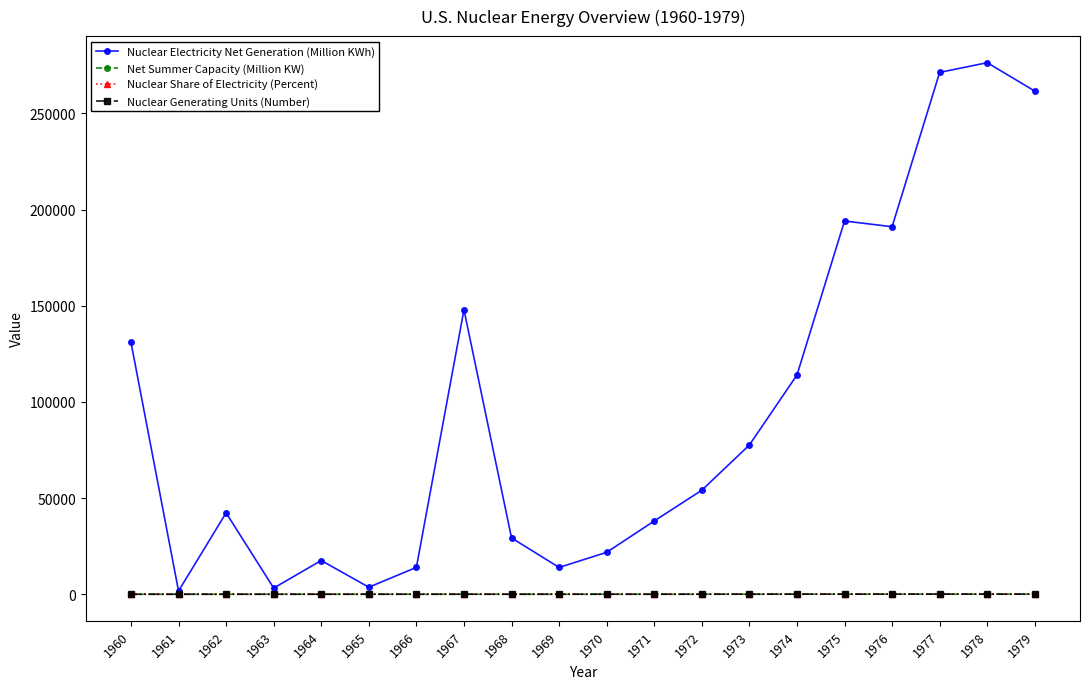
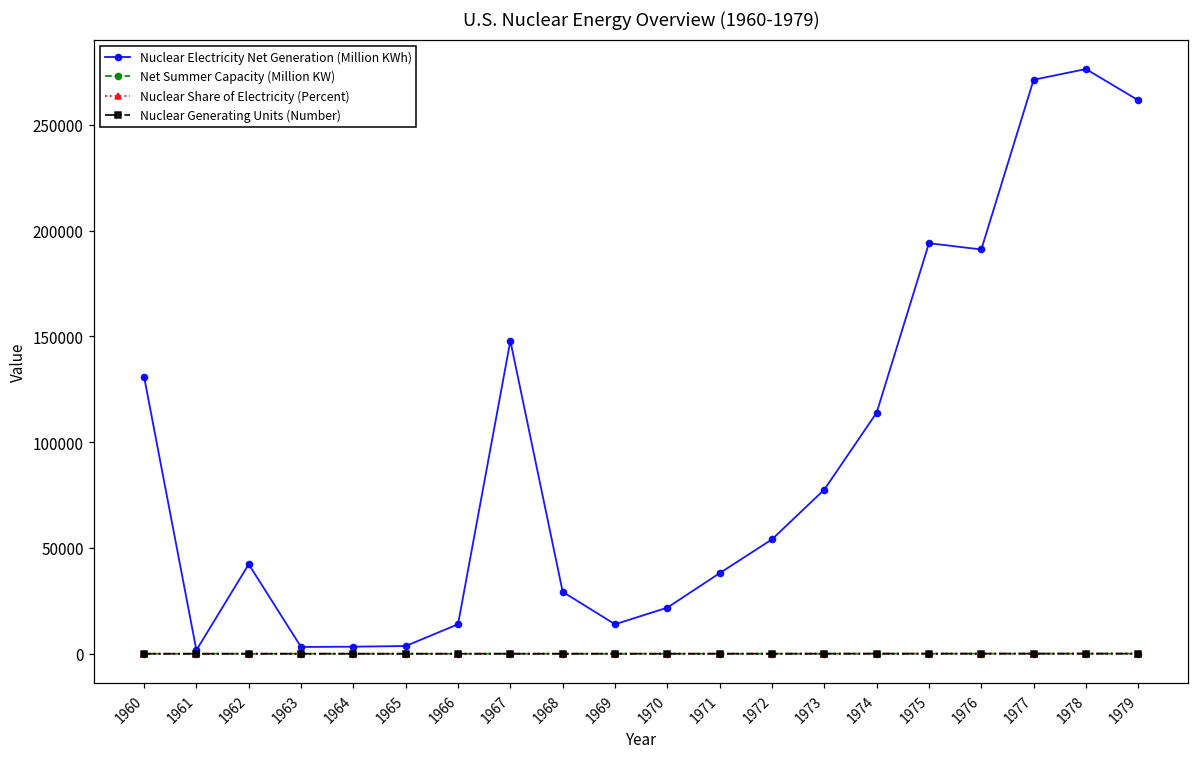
Nuclear Electricity Net Generation (Million KWh), 1964: 18000 -> 3000
